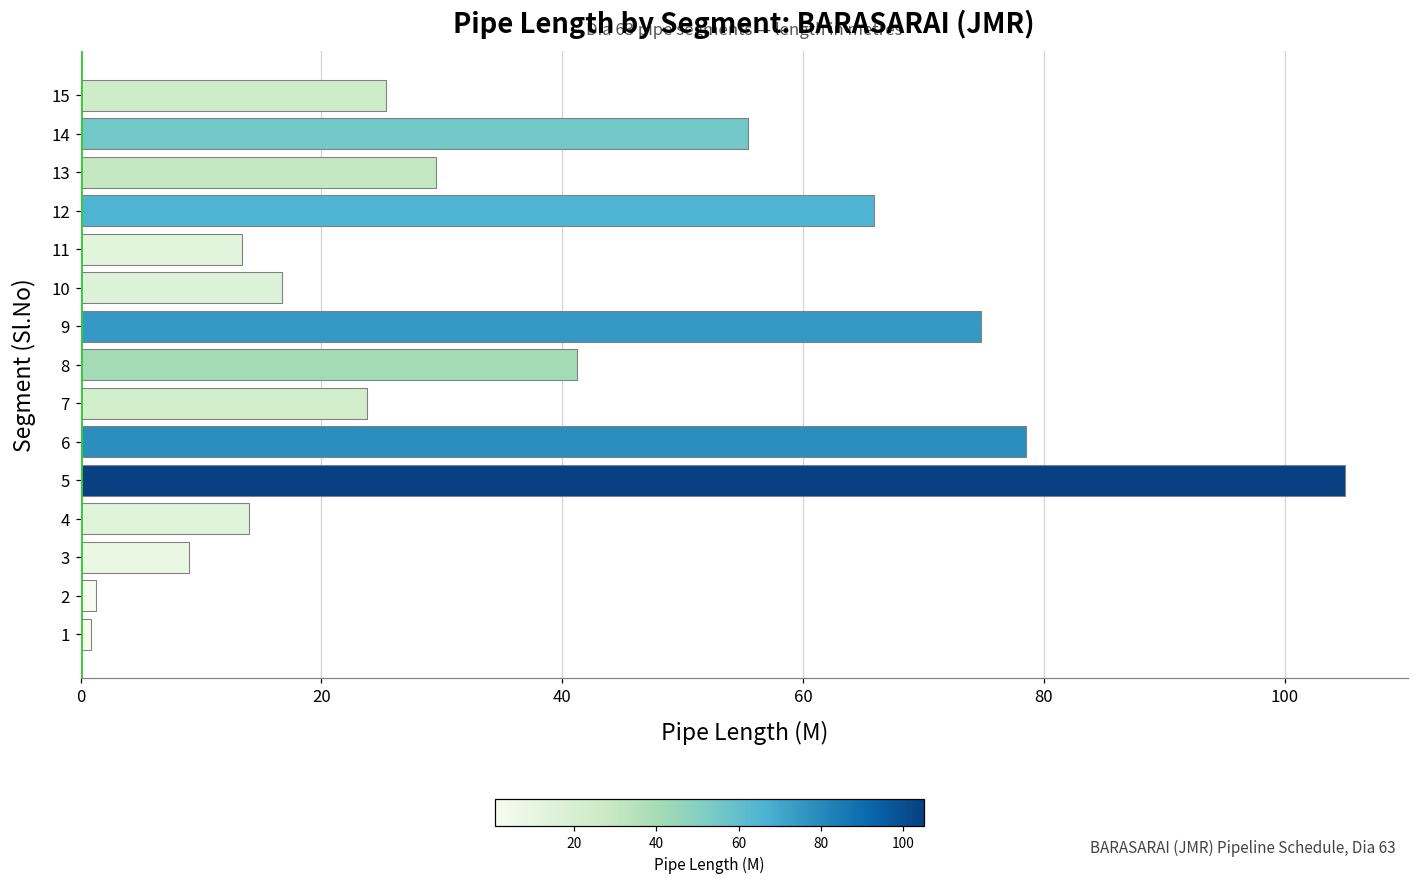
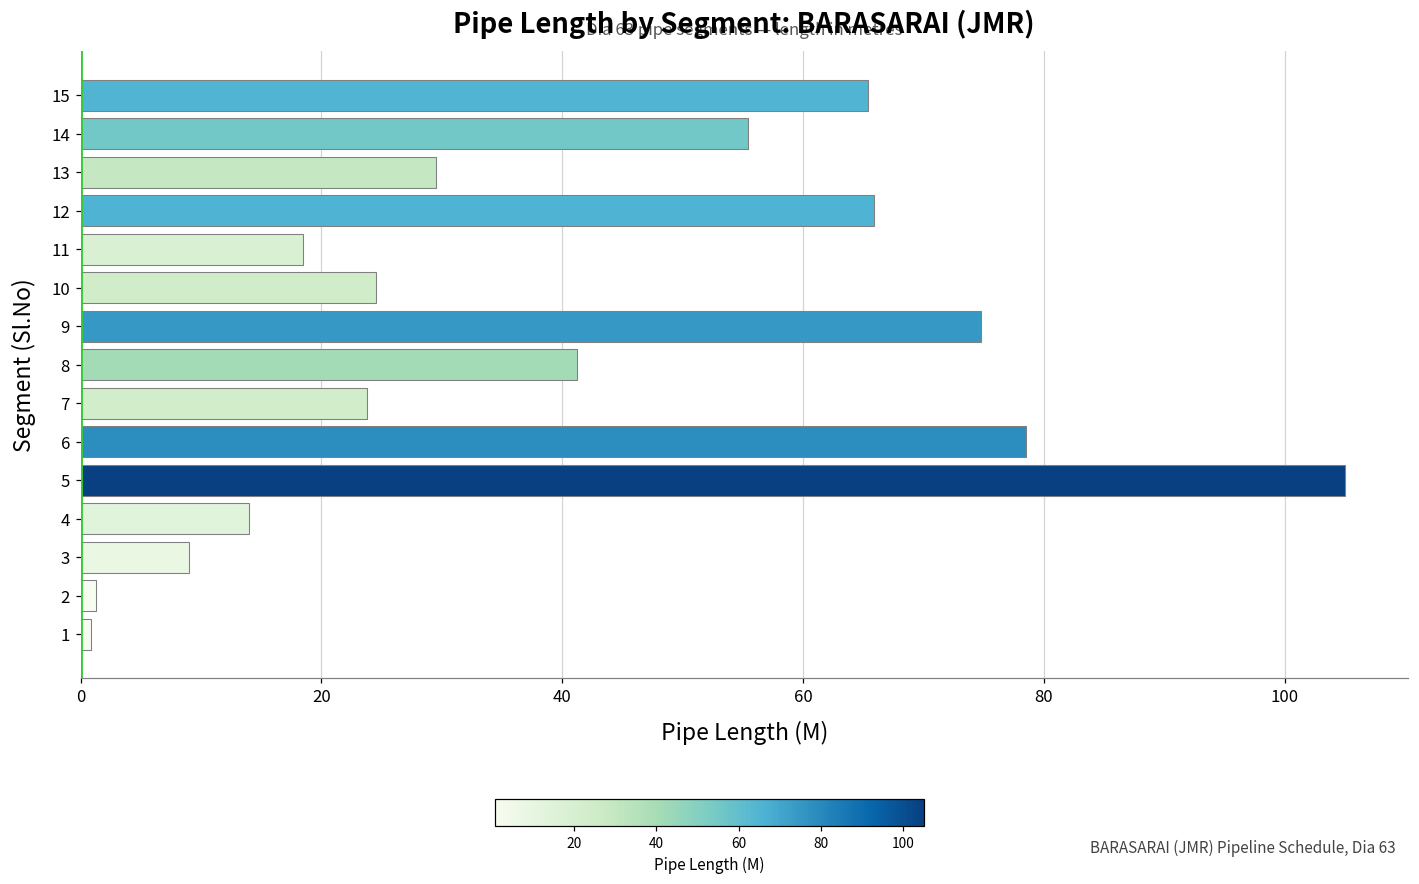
15: 25.4 -> 65.4
11: 13.4 -> 18.5
10: 16.7 -> 24.5
